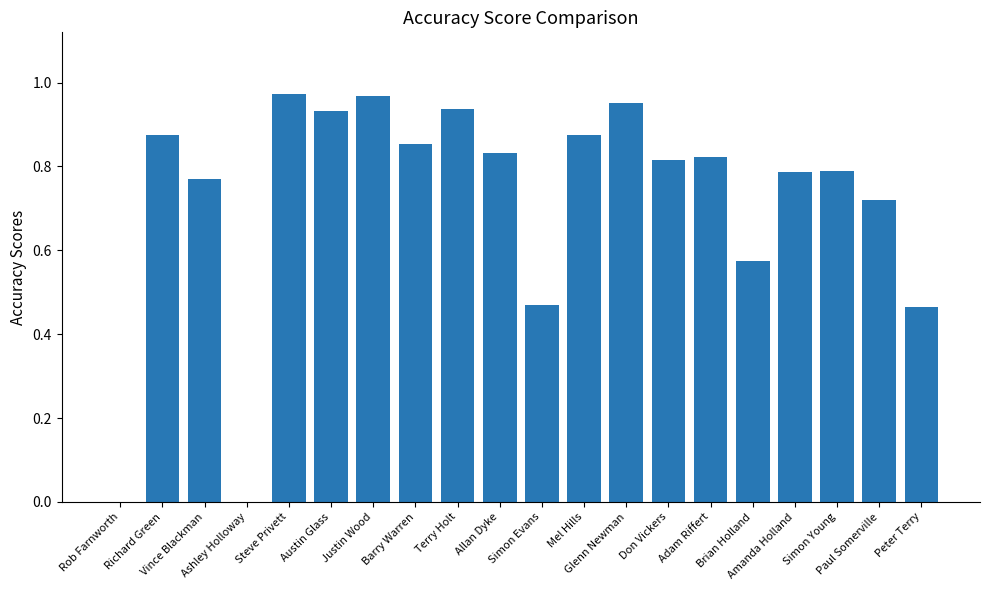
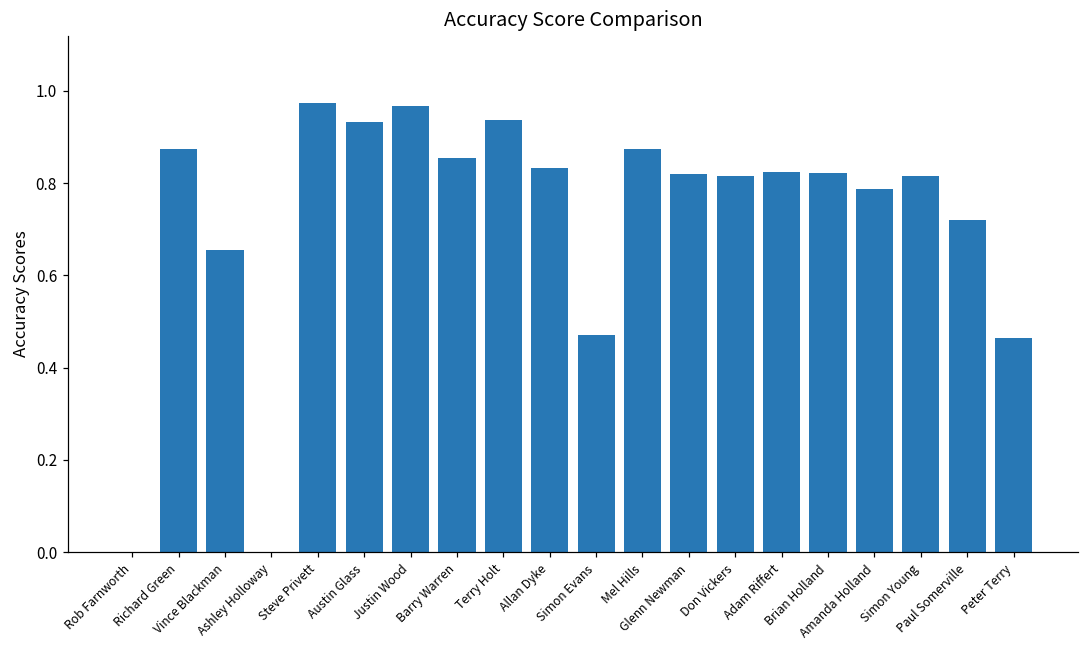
Vince Blackman: 0.77 -> 0.66
Glenn Newman: 0.95 -> 0.82
Brian Holland: 0.57 -> 0.82
Simon Young: 0.79 -> 0.82
